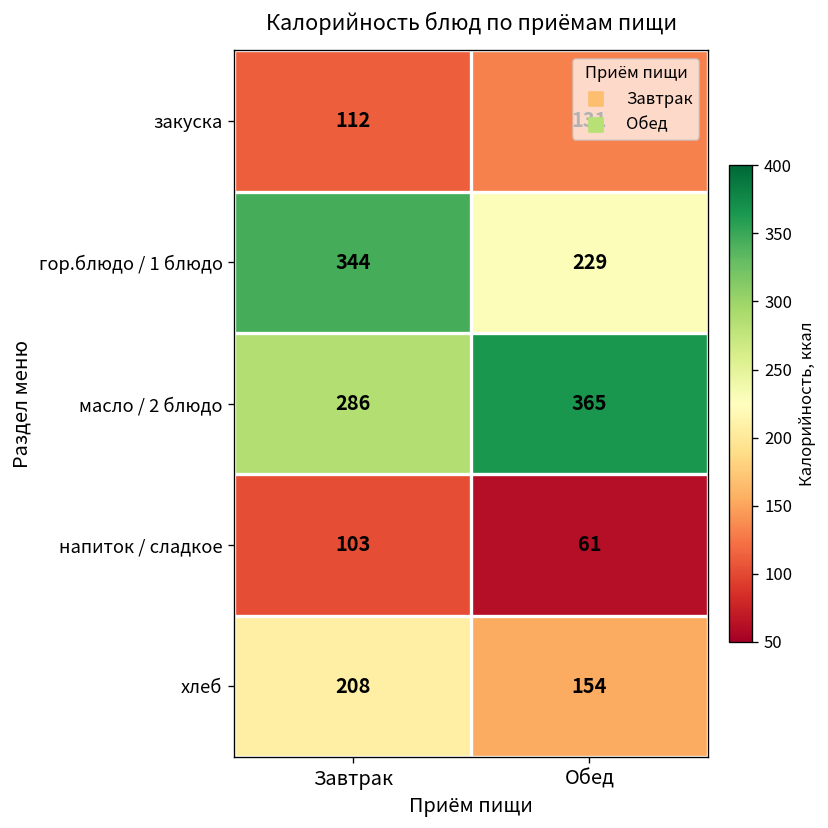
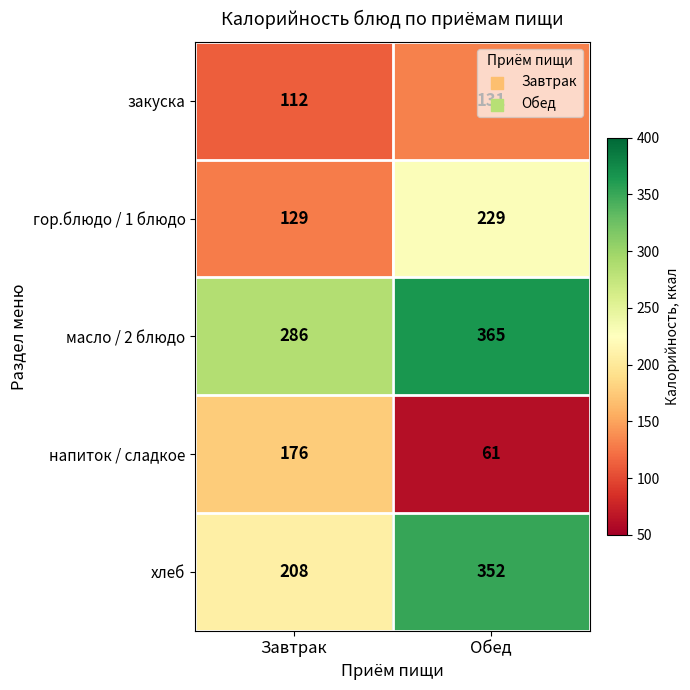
гор.блюдо / 1 блюдо, Завтрак: 344 -> 129
напиток / сладкое, Завтрак: 103 -> 176
хлеб, Обед: 154 -> 352
